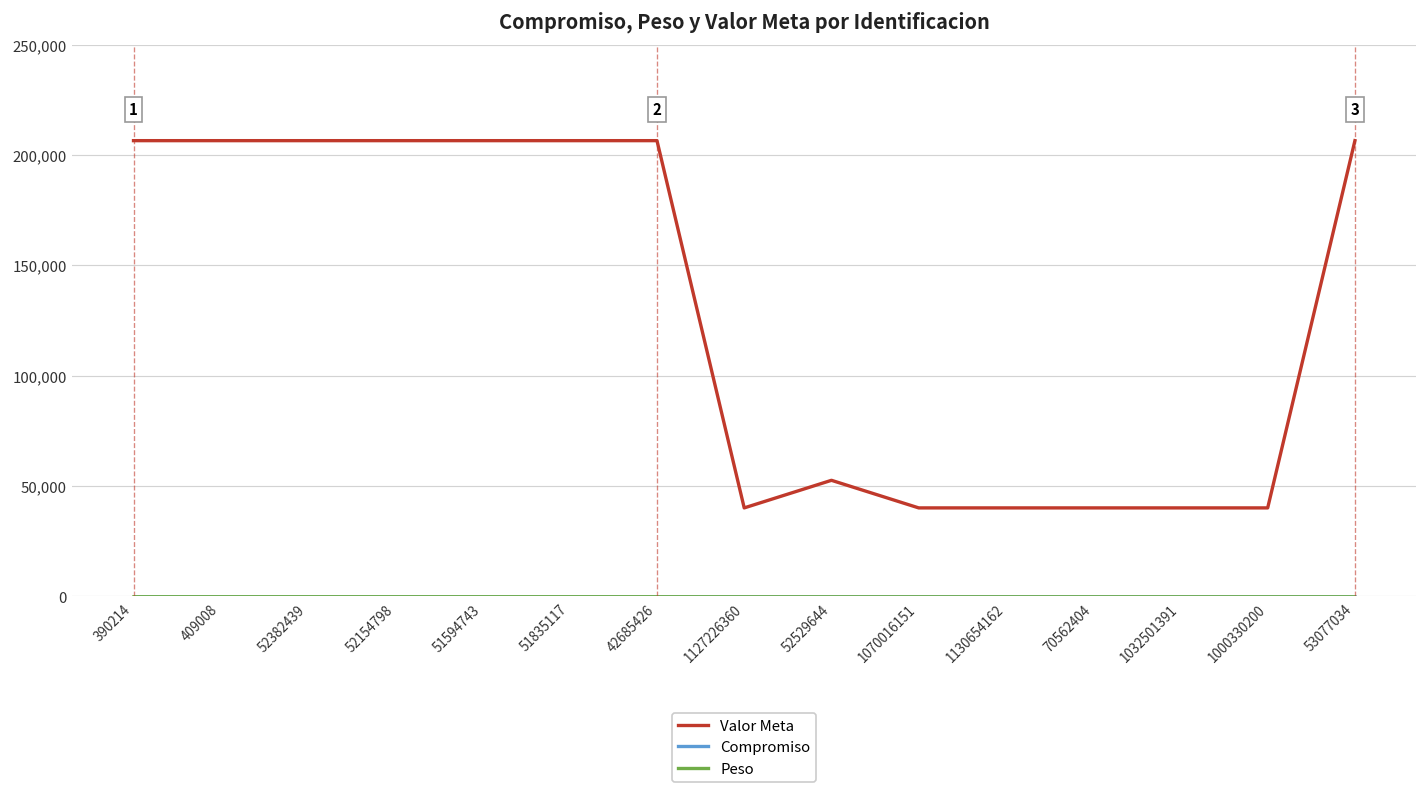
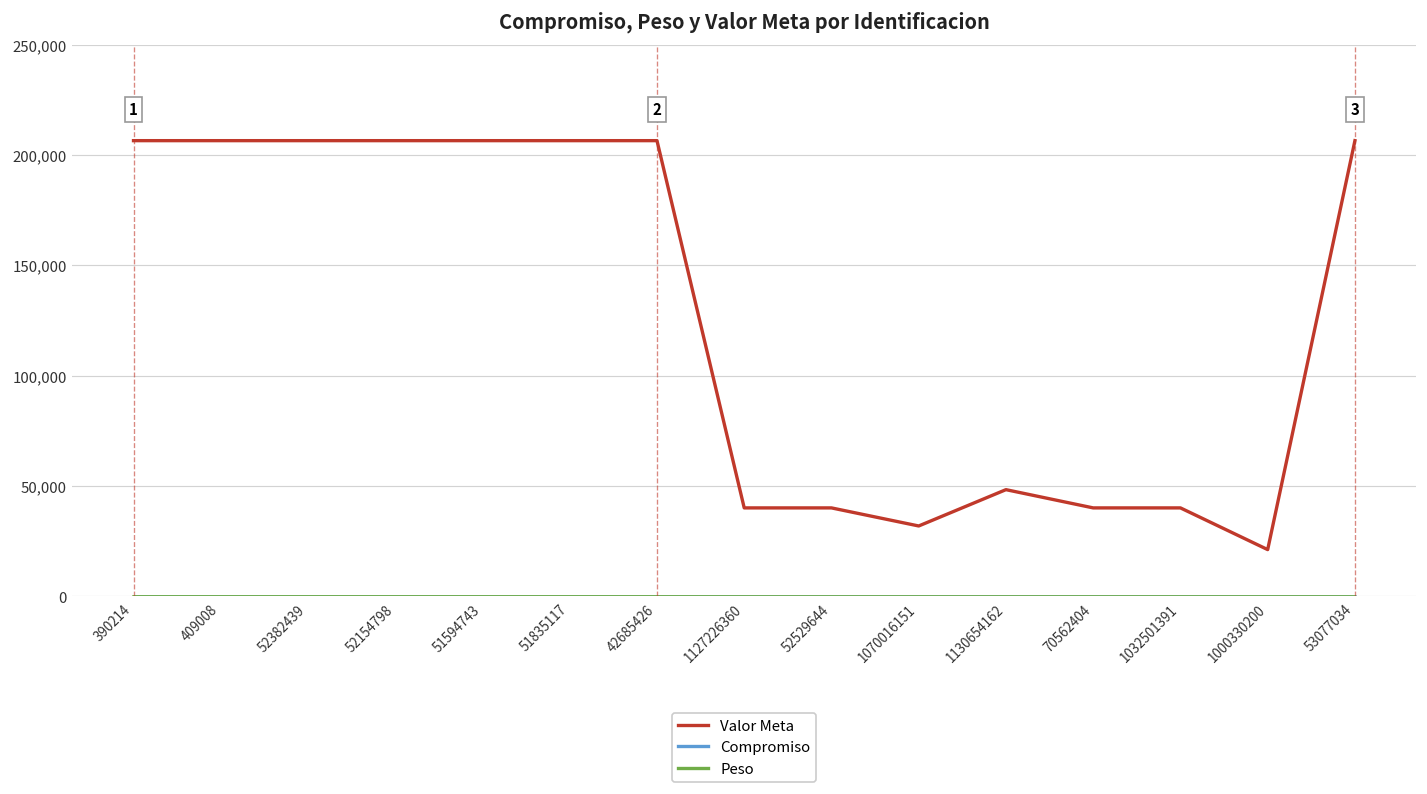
Valor Meta, 52529644: 53,000 -> 40,000
Valor Meta, 1070016151: 40,000 -> 32,000
Valor Meta, 1130654162: 40,000 -> 48,000
Valor Meta, 1000330200: 40,000 -> 21,000
